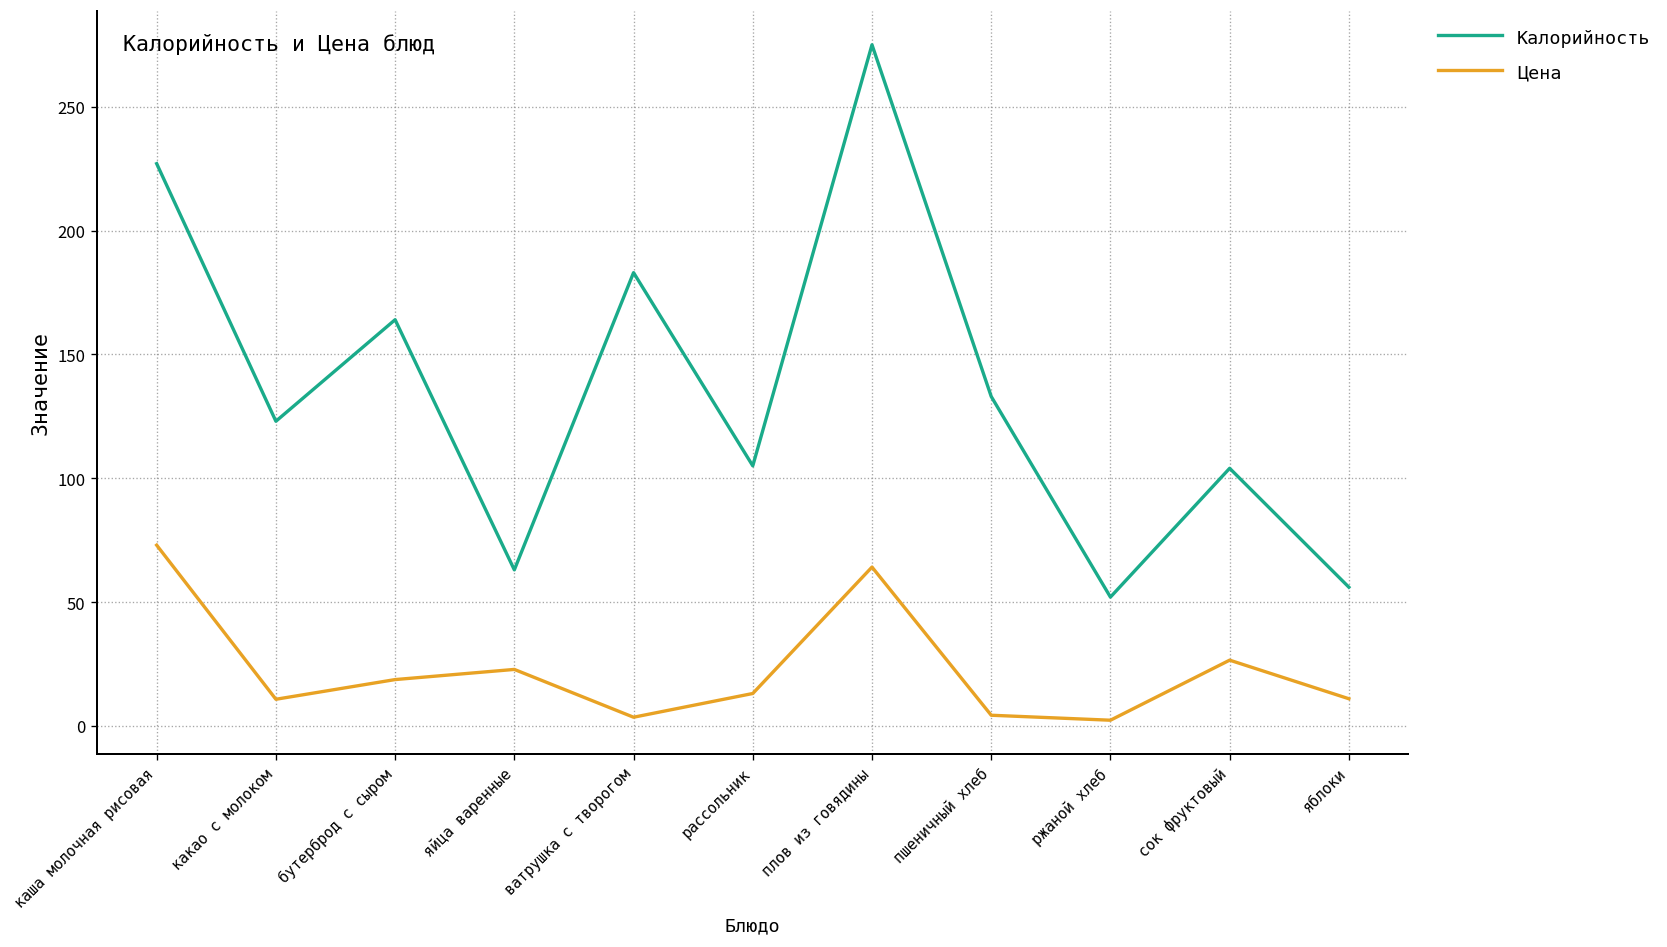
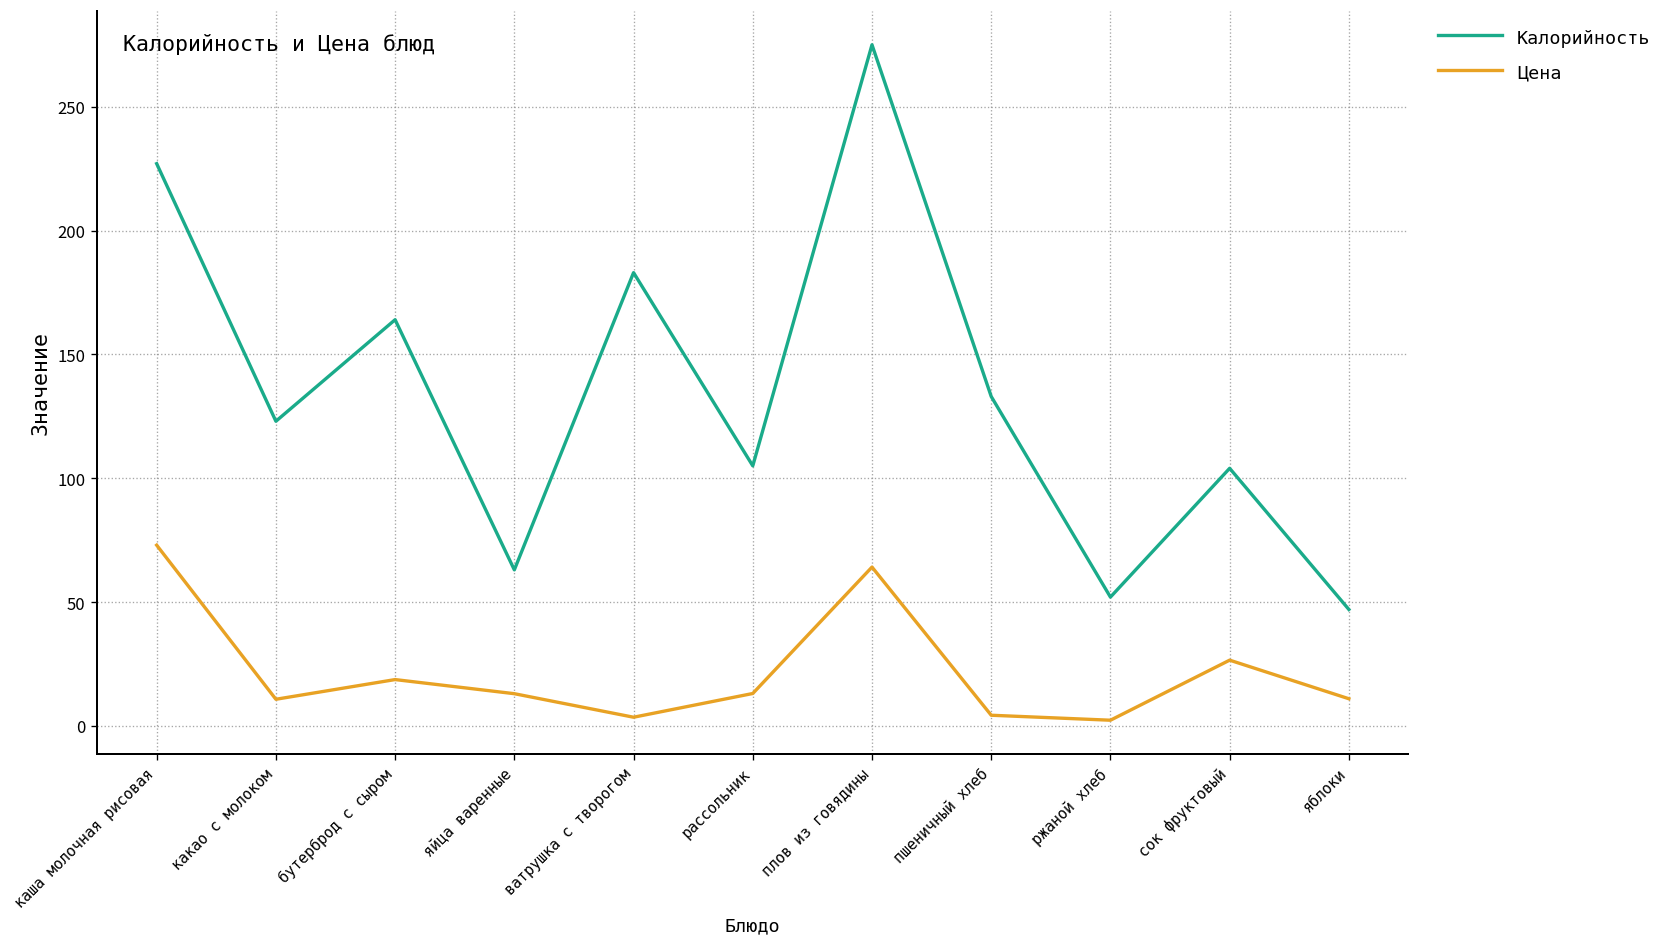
Цена, яйца варенные: 23 -> 13
Калорийность, яблоки: 56 -> 47
